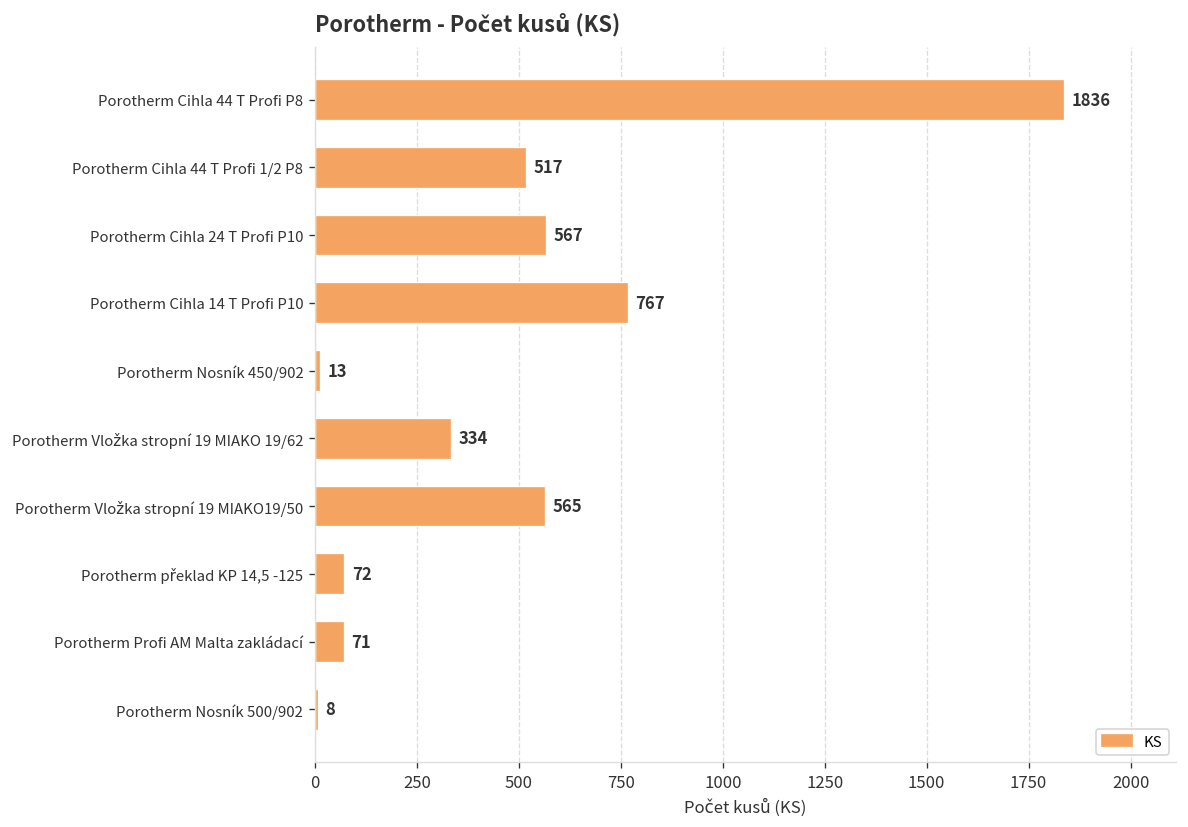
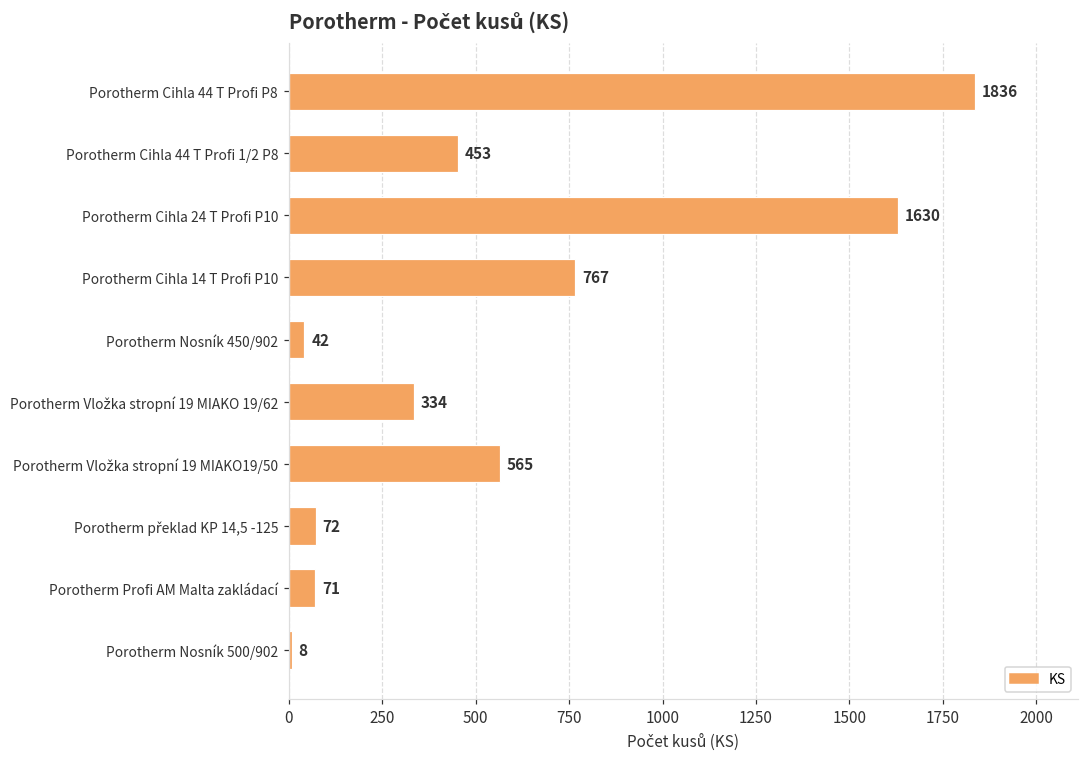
Porotherm Cihla 44 T Profi 1/2 P8: 517 -> 453
Porotherm Cihla 24 T Profi P10: 567 -> 1630
Porotherm Nosník 450/902: 13 -> 42
